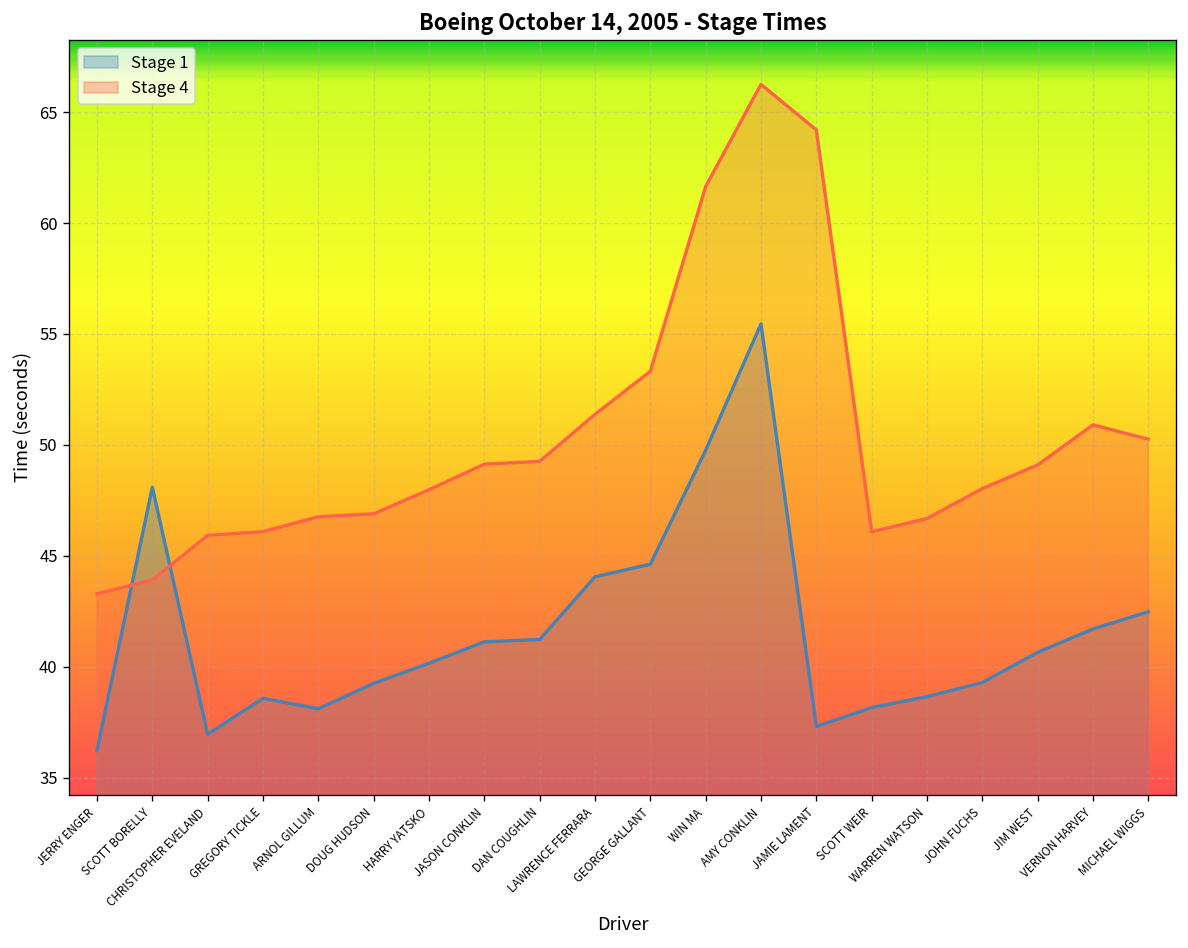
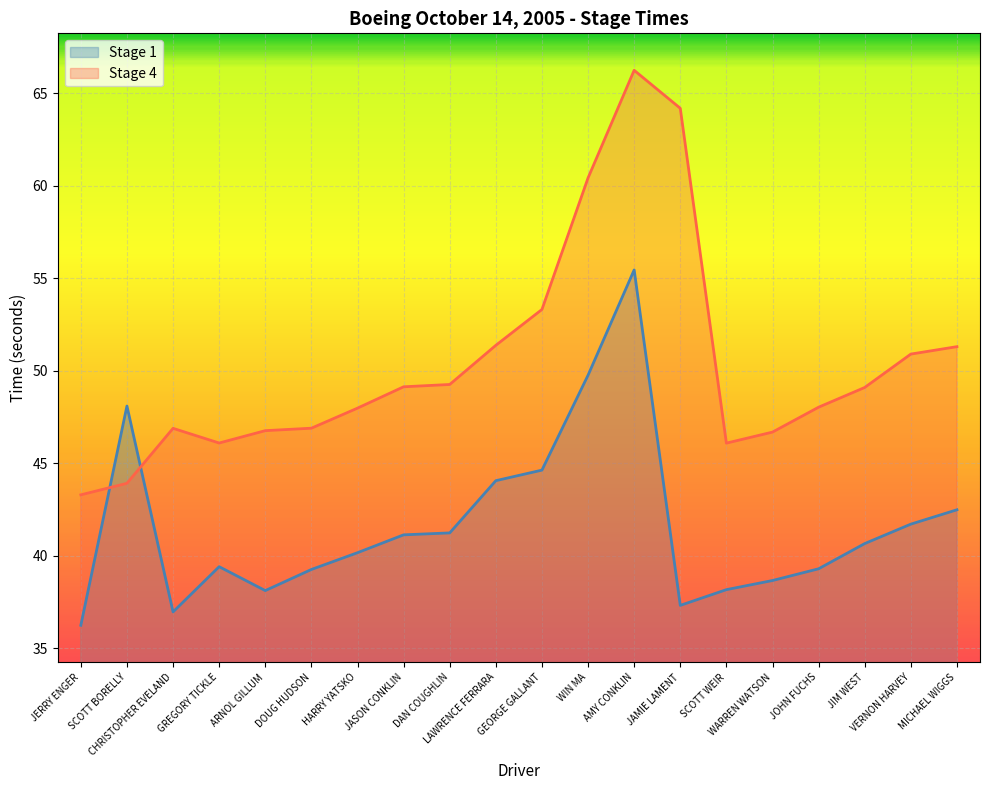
Stage 4, CHRISTOPHER EVELAND: 45.9 -> 46.9
Stage 1, GREGORY TICKLE: 38.6 -> 39.4
Stage 4, WIN MA: 61.6 -> 60.4
Stage 4, MICHAEL WIGGS: 50.3 -> 51.3
